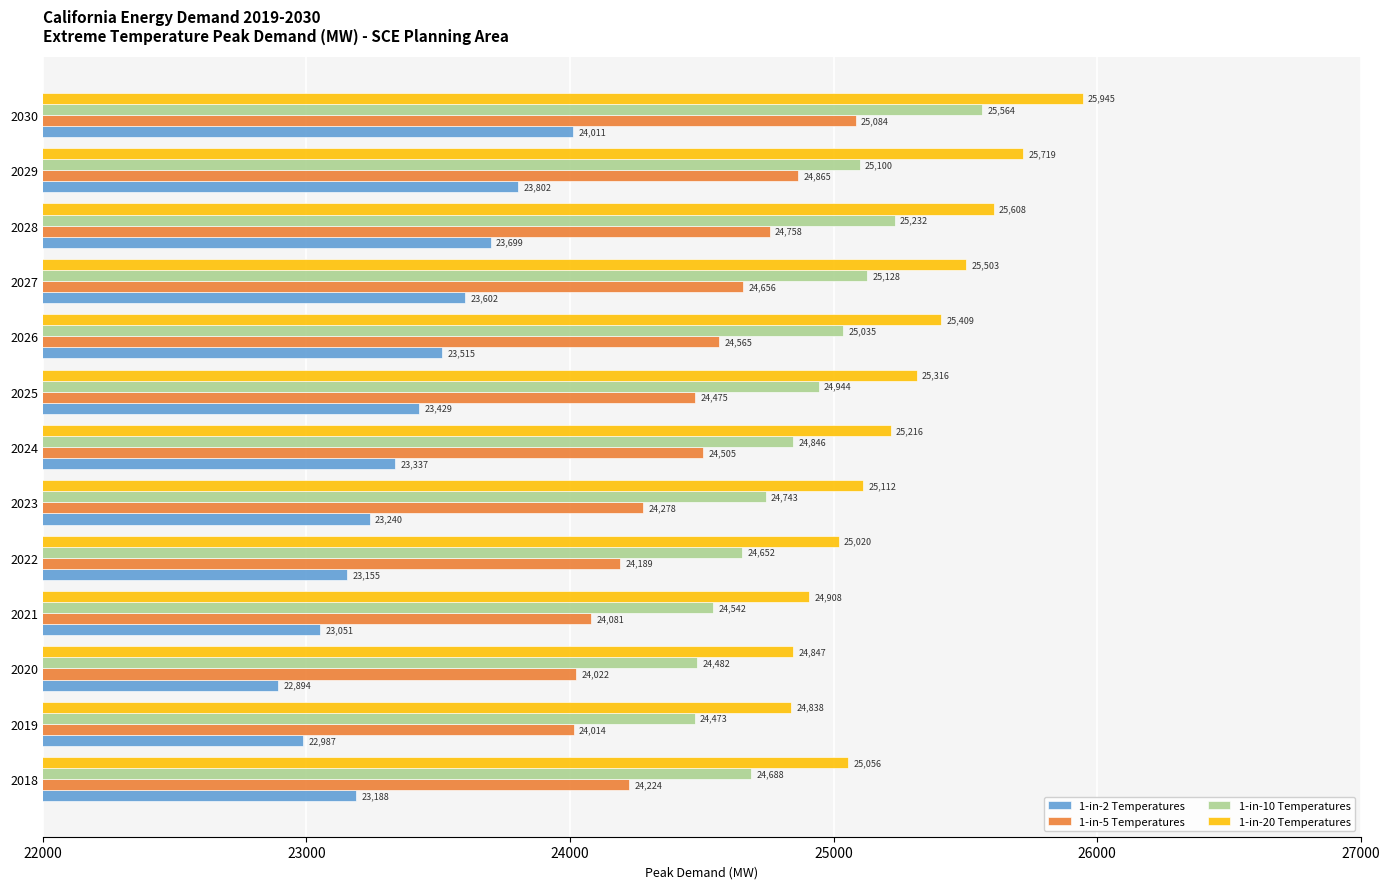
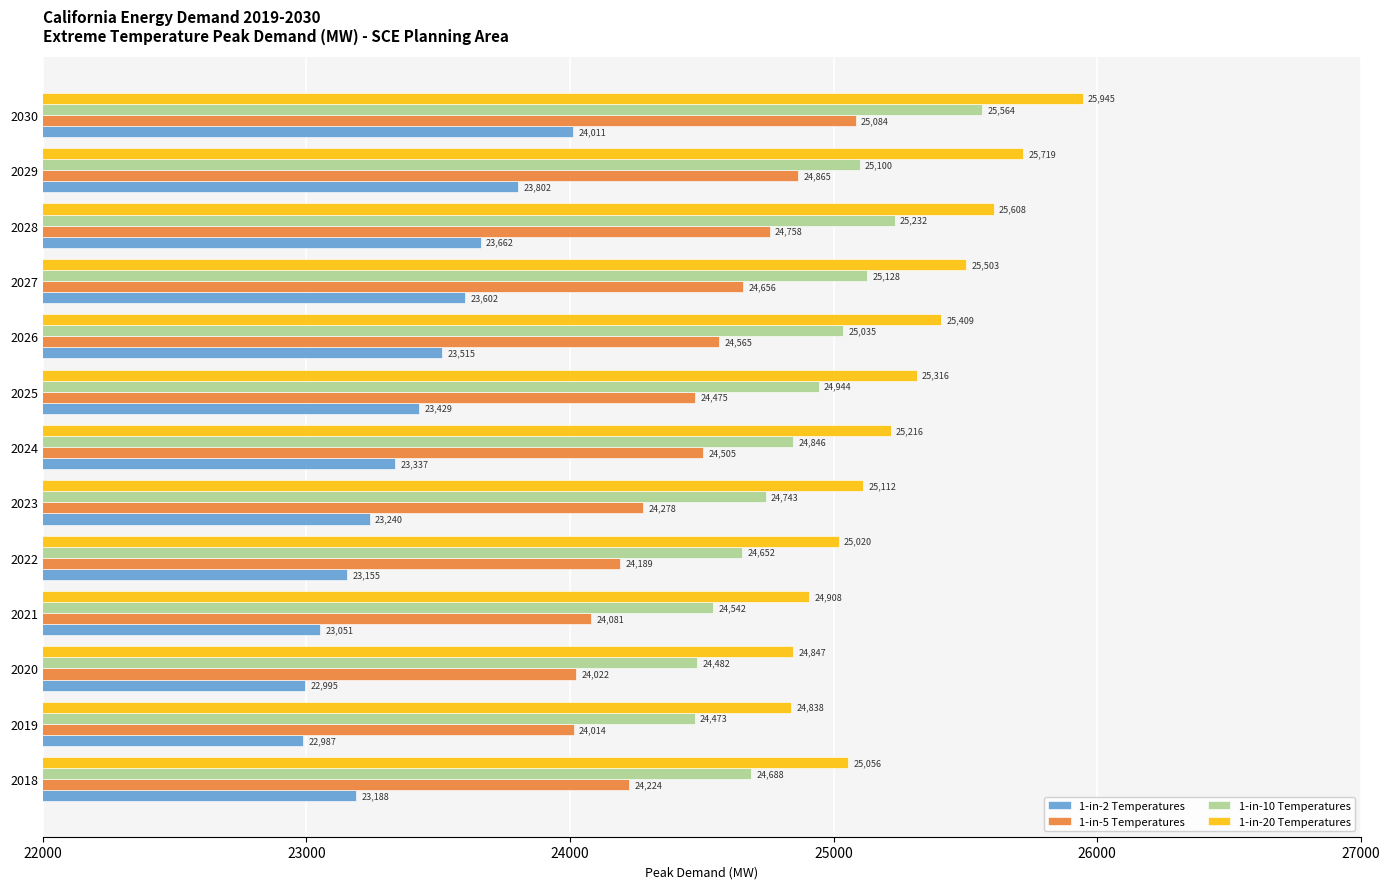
1-in-2 Temperatures, 2028: 23,699 -> 23,662
1-in-2 Temperatures, 2020: 22,894 -> 22,995
